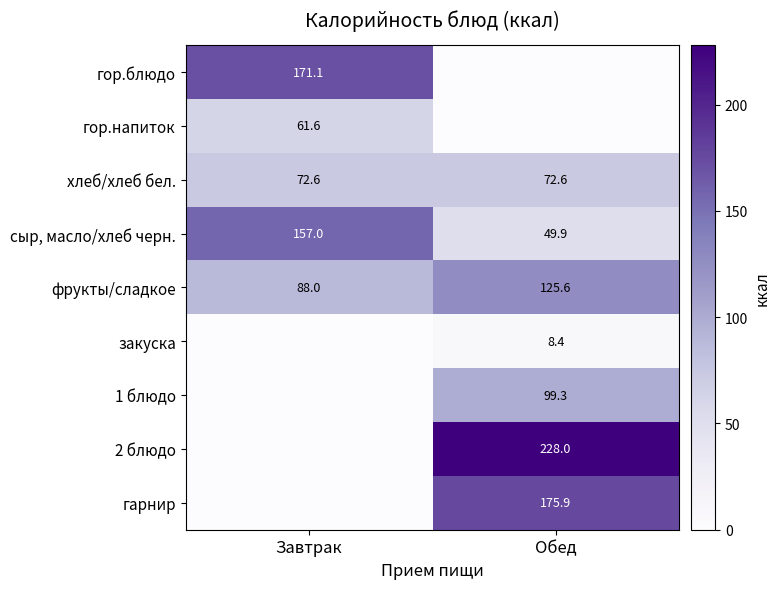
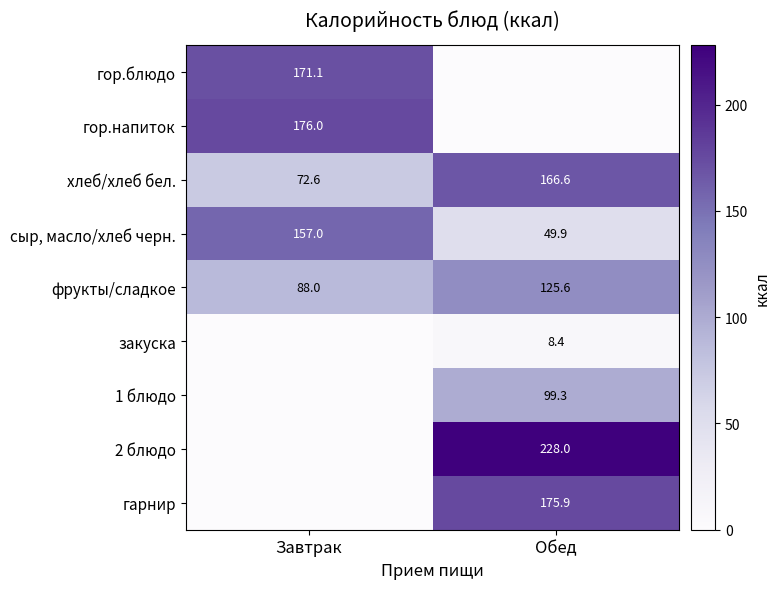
гор.напиток, Завтрак: 61.6 -> 176.0
хлеб/хлеб бел., Обед: 72.6 -> 166.6
